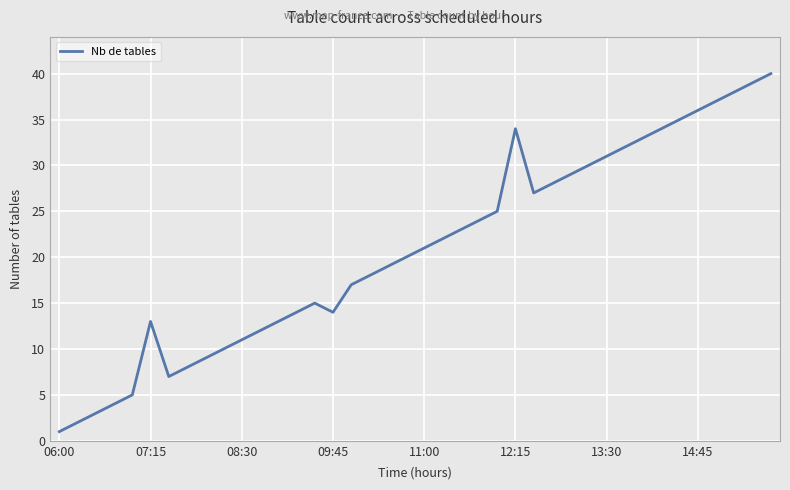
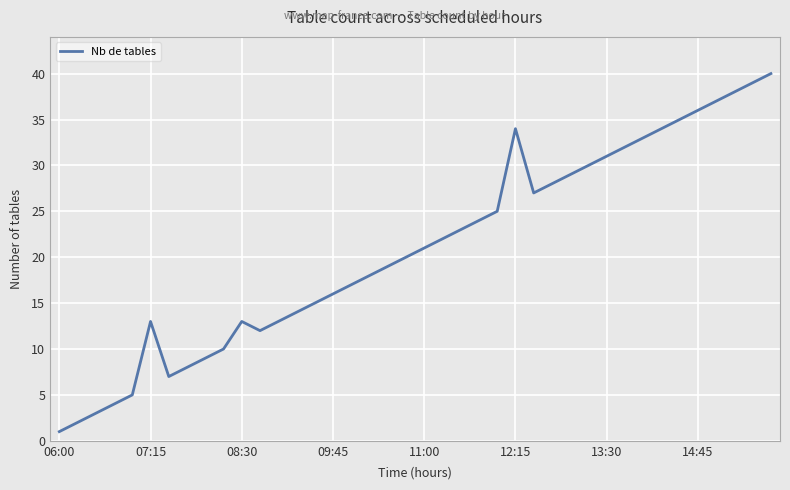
08:30: 11 -> 13
09:45: 14 -> 16
